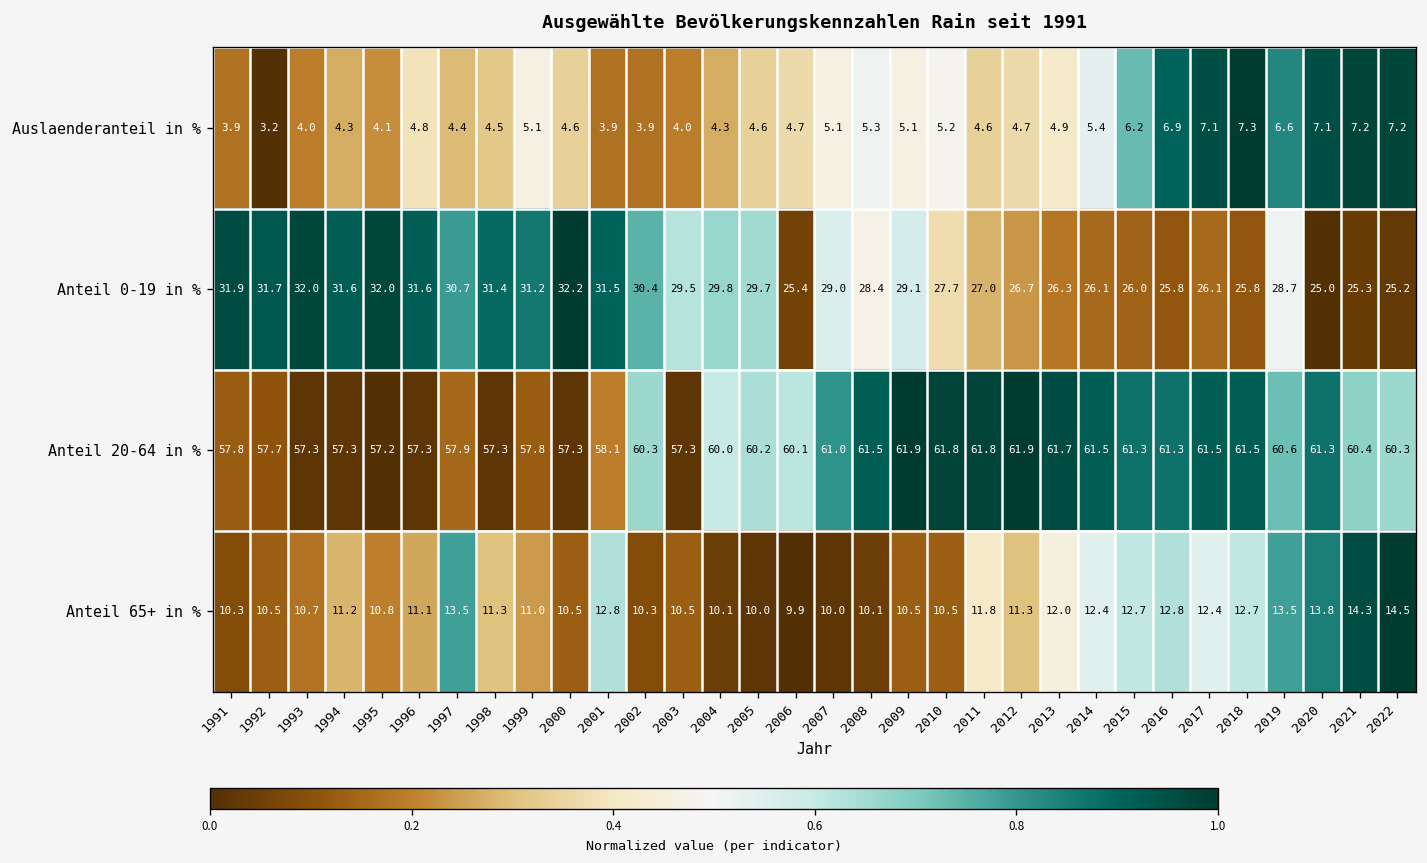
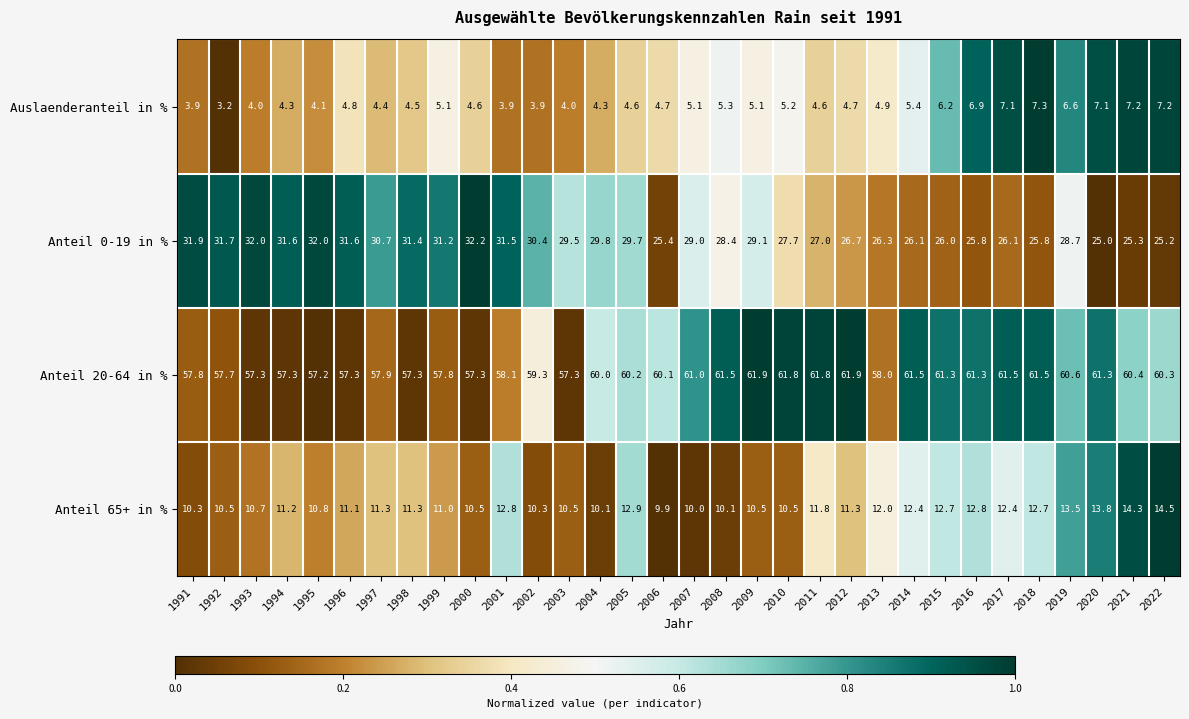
Anteil 20-64 in %, 2002: 60.3 -> 59.3
Anteil 20-64 in %, 2013: 61.7 -> 58.0
Anteil 65+ in %, 1997: 13.5 -> 11.3
Anteil 65+ in %, 2005: 10.0 -> 12.9
